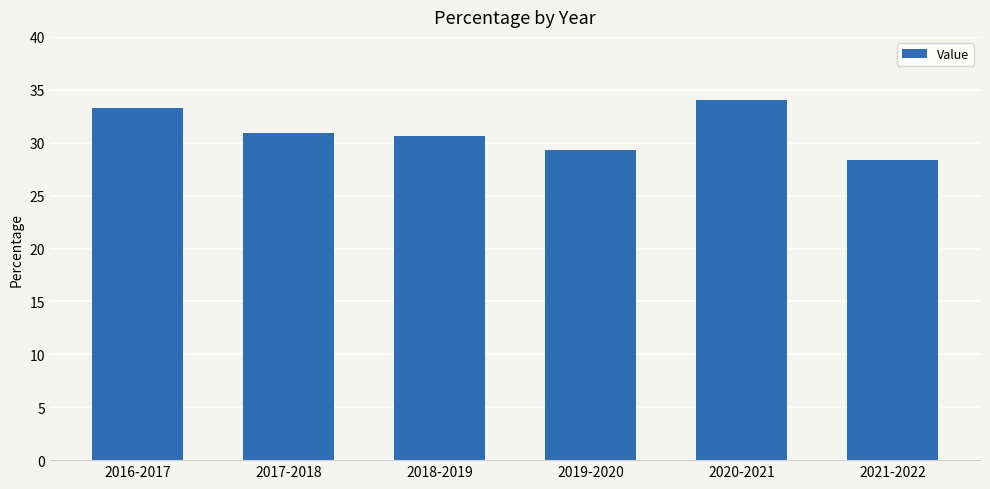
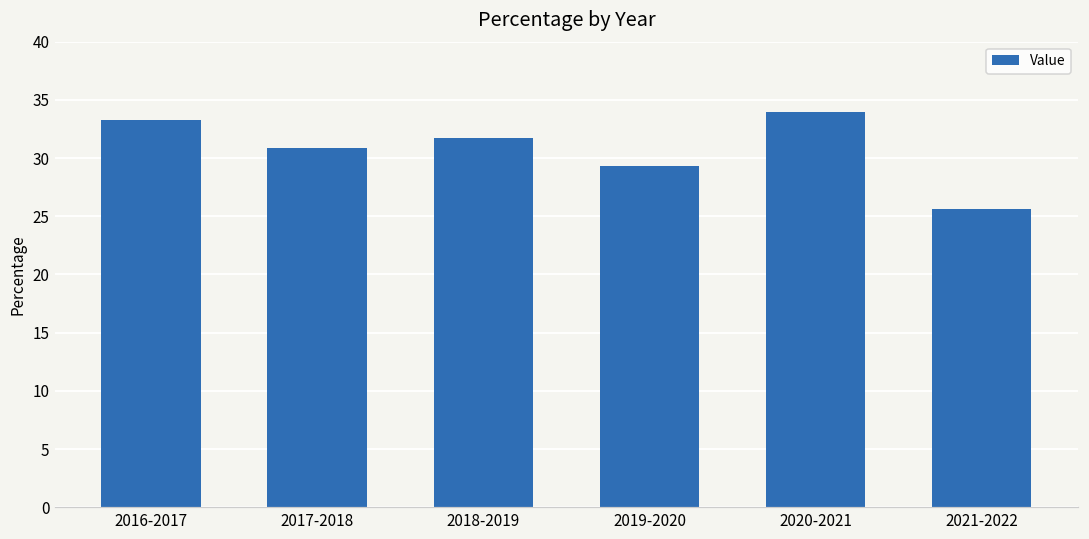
2018-2019: 30.6 -> 31.7
2021-2022: 28.4 -> 25.6
